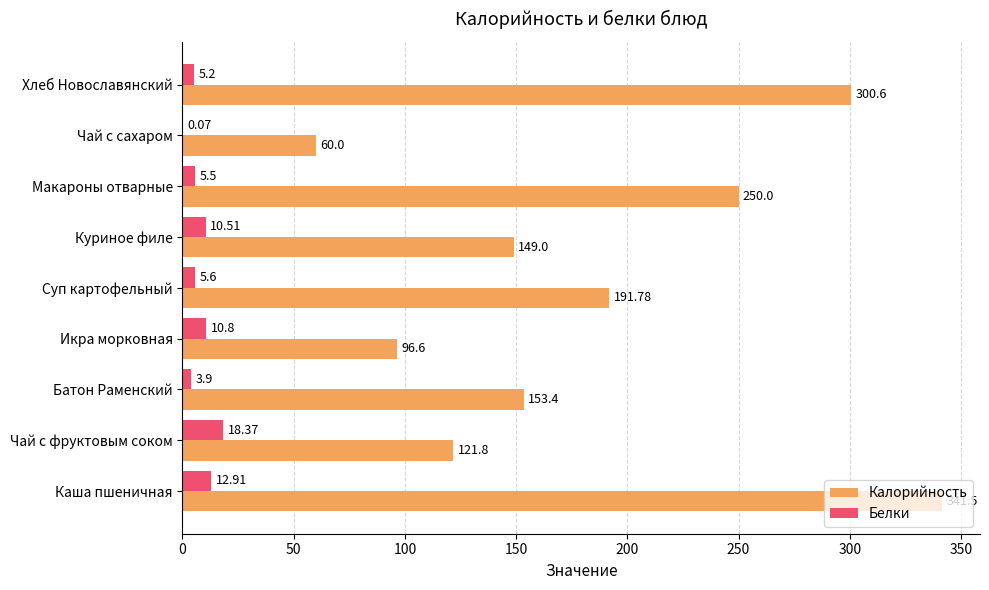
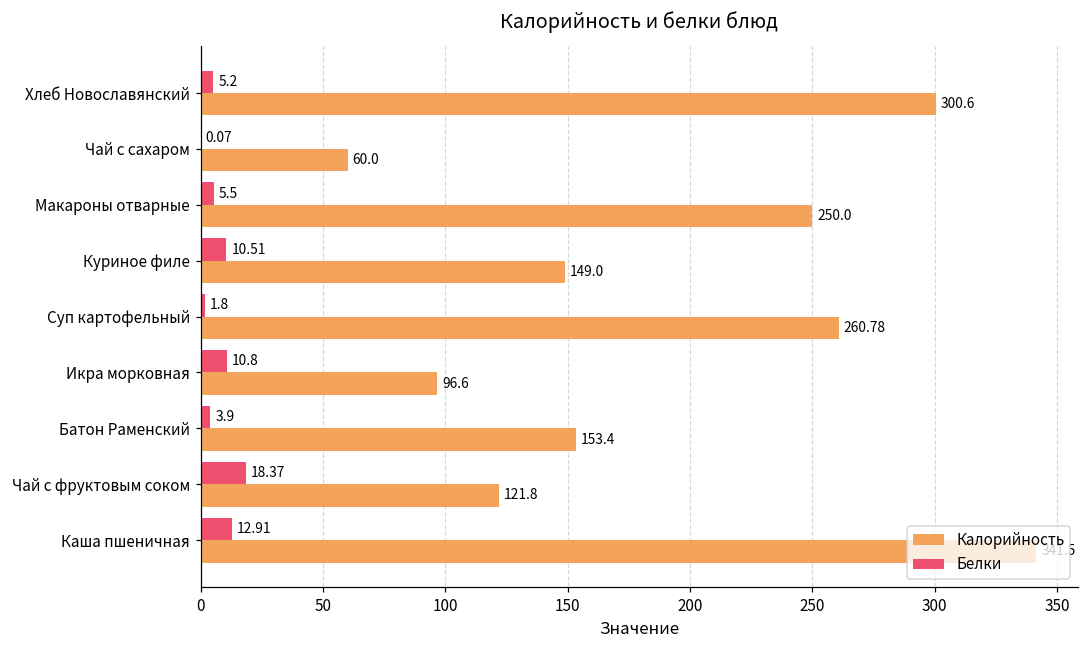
Белки, Суп картофельный: 5.6 -> 1.8
Калорийность, Суп картофельный: 191.78 -> 260.78
